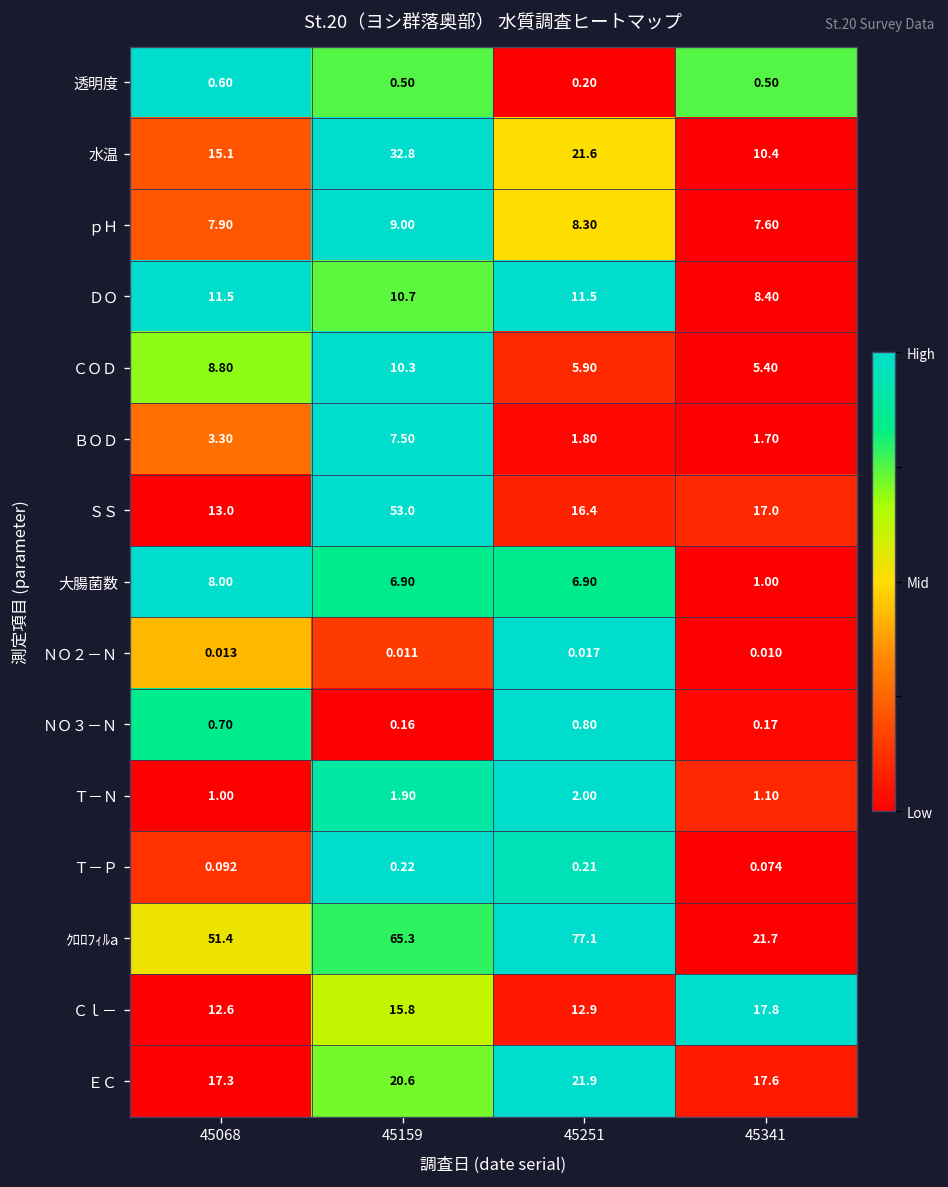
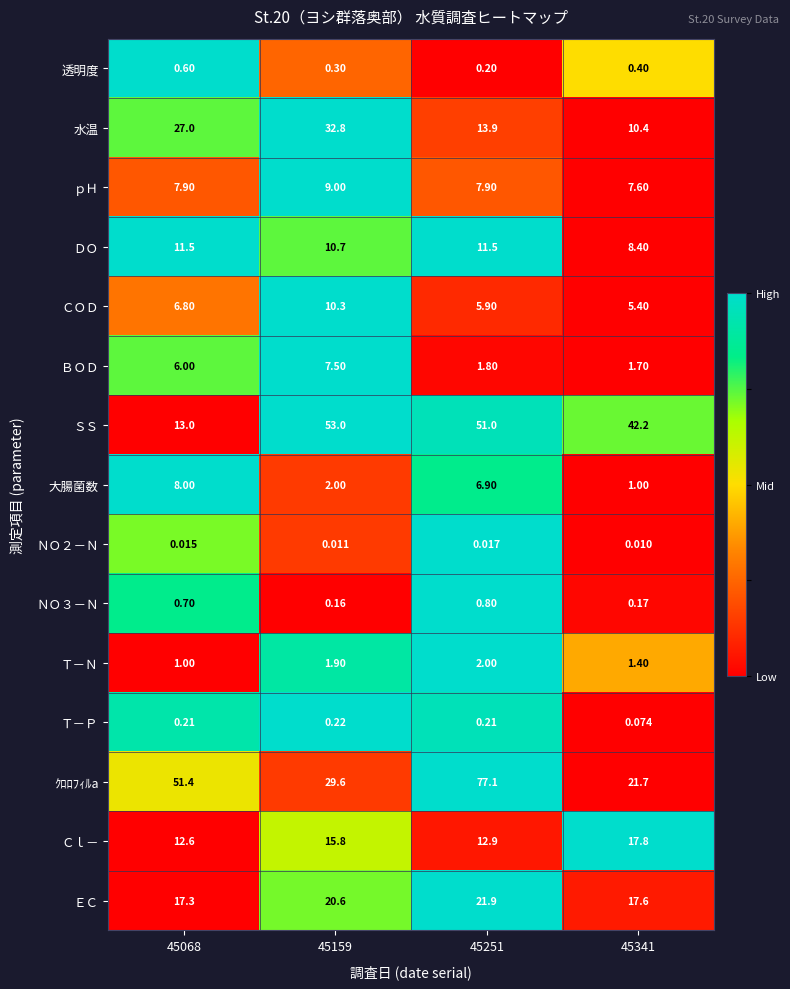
透明度, 45159: 0.50 -> 0.30
透明度, 45341: 0.50 -> 0.40
水温, 45068: 15.1 -> 27.0
水温, 45251: 21.6 -> 13.9
ｐＨ, 45251: 8.30 -> 7.90
ＣＯＤ, 45068: 8.80 -> 6.80
ＢＯＤ, 45068: 3.30 -> 6.00
ＳＳ, 45251: 16.4 -> 51.0
ＳＳ, 45341: 17.0 -> 42.2
大腸菌数, 45159: 6.90 -> 2.00
ＮＯ２－Ｎ, 45068: 0.013 -> 0.015
Ｔ－Ｎ, 45341: 1.10 -> 1.40
Ｔ－Ｐ, 45068: 0.092 -> 0.21
ｸﾛﾛﾌｨﾙa, 45159: 65.3 -> 29.6
